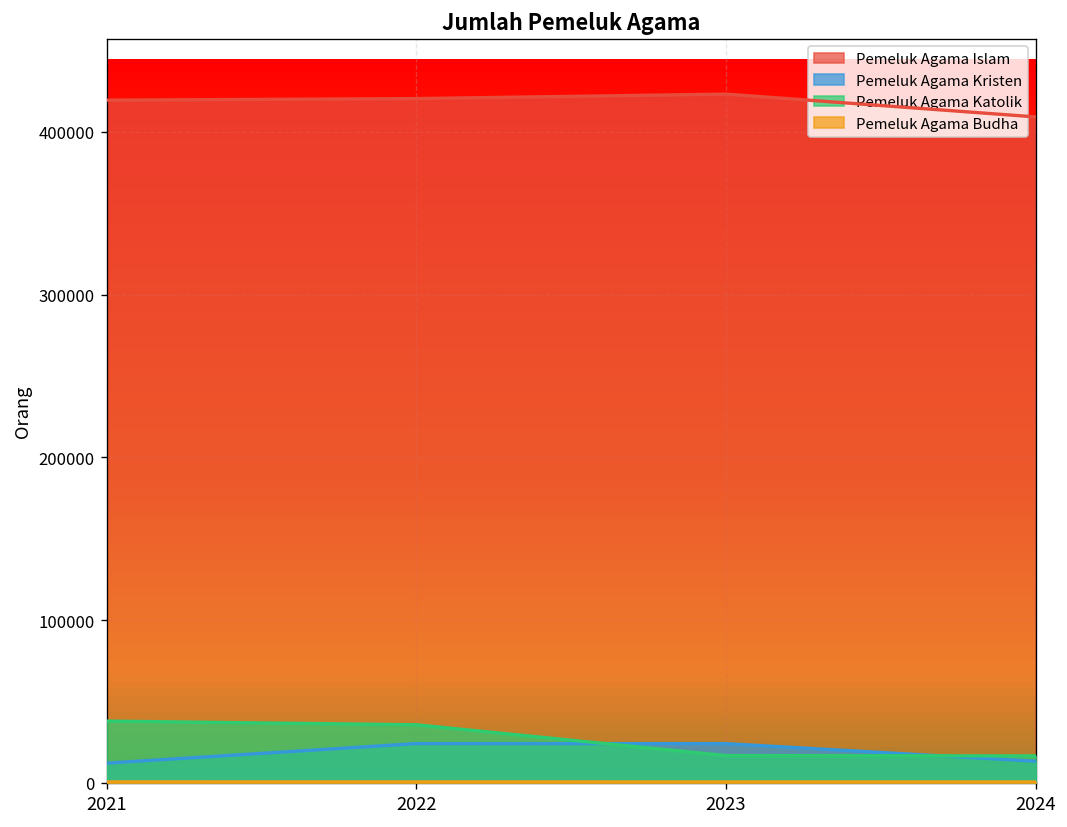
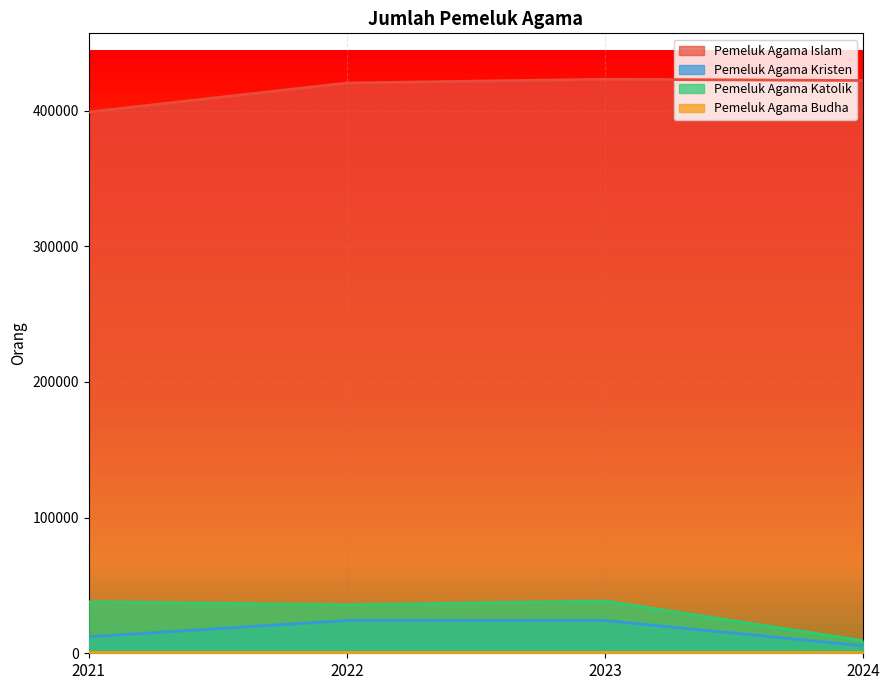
Pemeluk Agama Islam, 2021: 419000 -> 399000
Pemeluk Agama Katolik, 2023: 17000 -> 38000
Pemeluk Agama Islam, 2024: 409000 -> 422000
Pemeluk Agama Kristen, 2024: 13000 -> 6000
Pemeluk Agama Katolik, 2024: 17000 -> 9000
